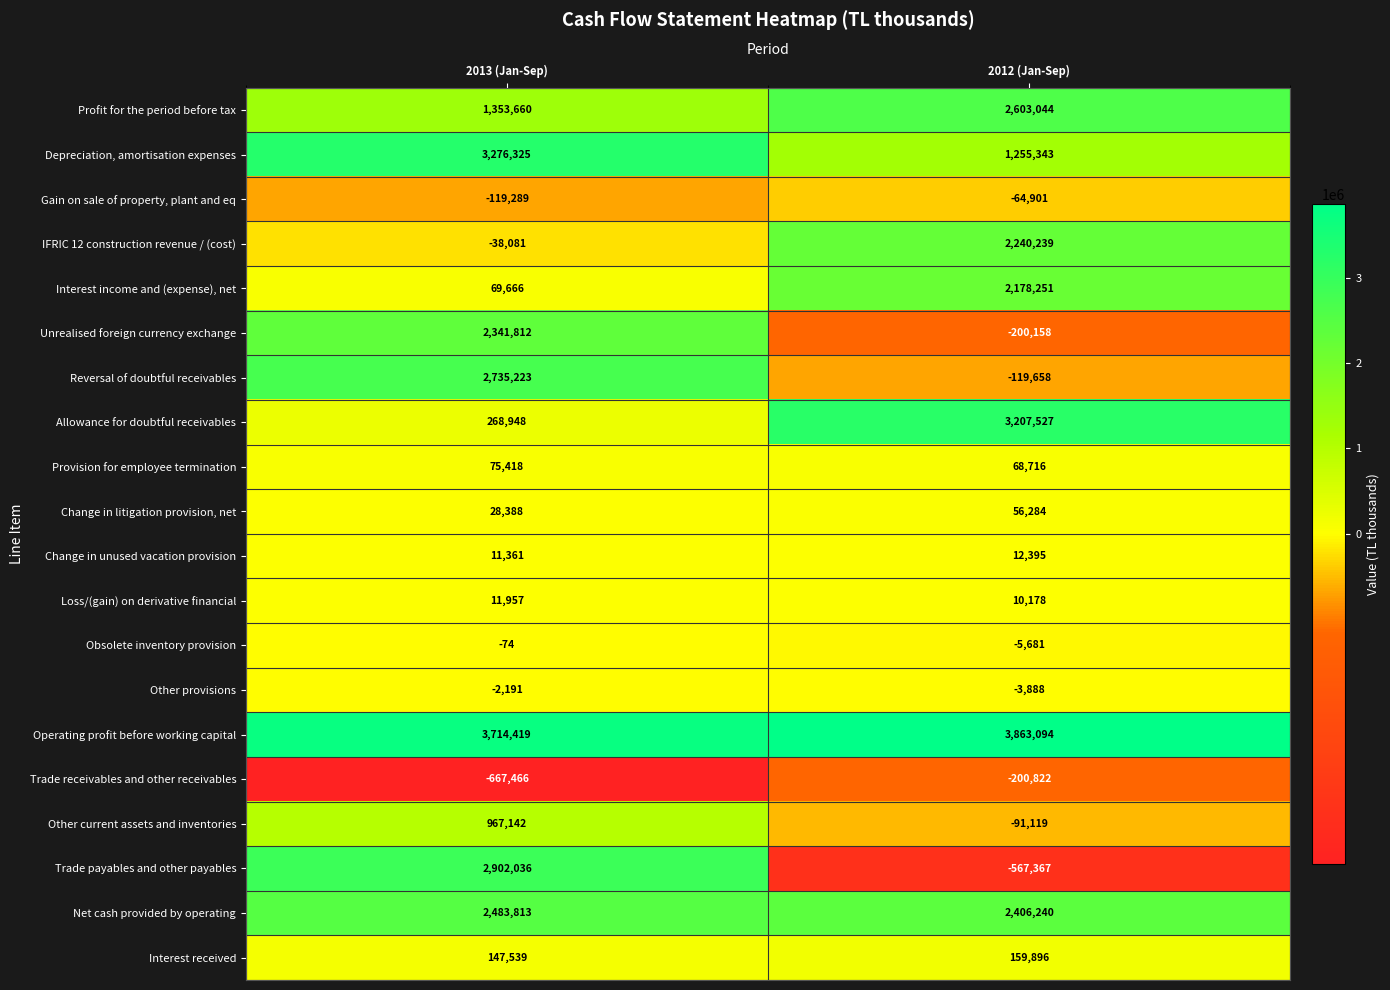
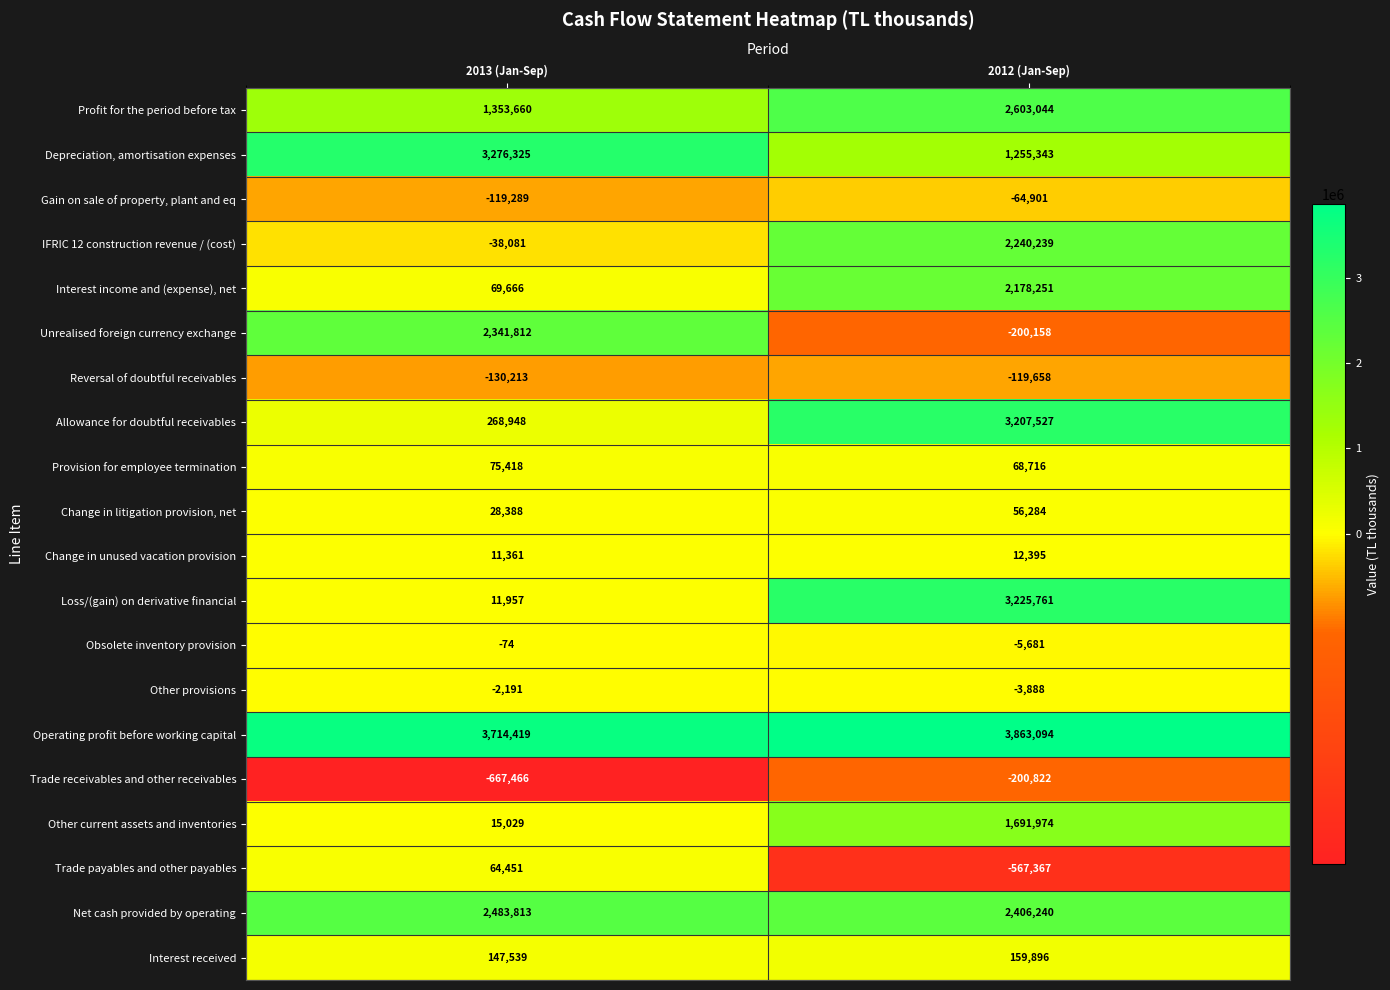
Reversal of doubtful receivables, 2013 (Jan-Sep): 2,735,223 -> -130,213
Loss/(gain) on derivative financial, 2012 (Jan-Sep): 10,178 -> 3,225,761
Other current assets and inventories, 2013 (Jan-Sep): 967,142 -> 15,029
Other current assets and inventories, 2012 (Jan-Sep): -91,119 -> 1,691,974
Trade payables and other payables, 2013 (Jan-Sep): 2,902,036 -> 64,451
